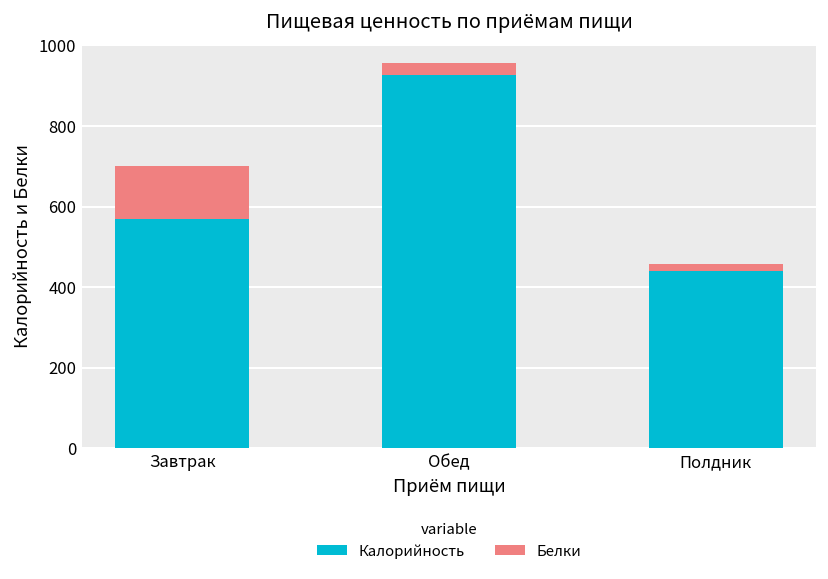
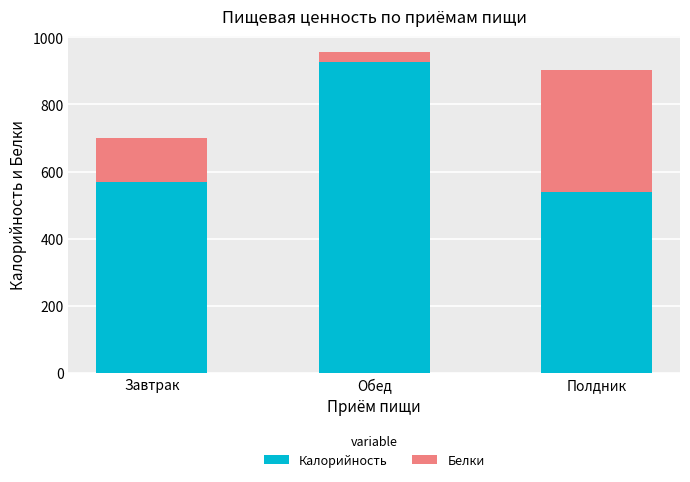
Калорийность, Полдник: 440 -> 540
Белки, Полдник: 20 -> 360
